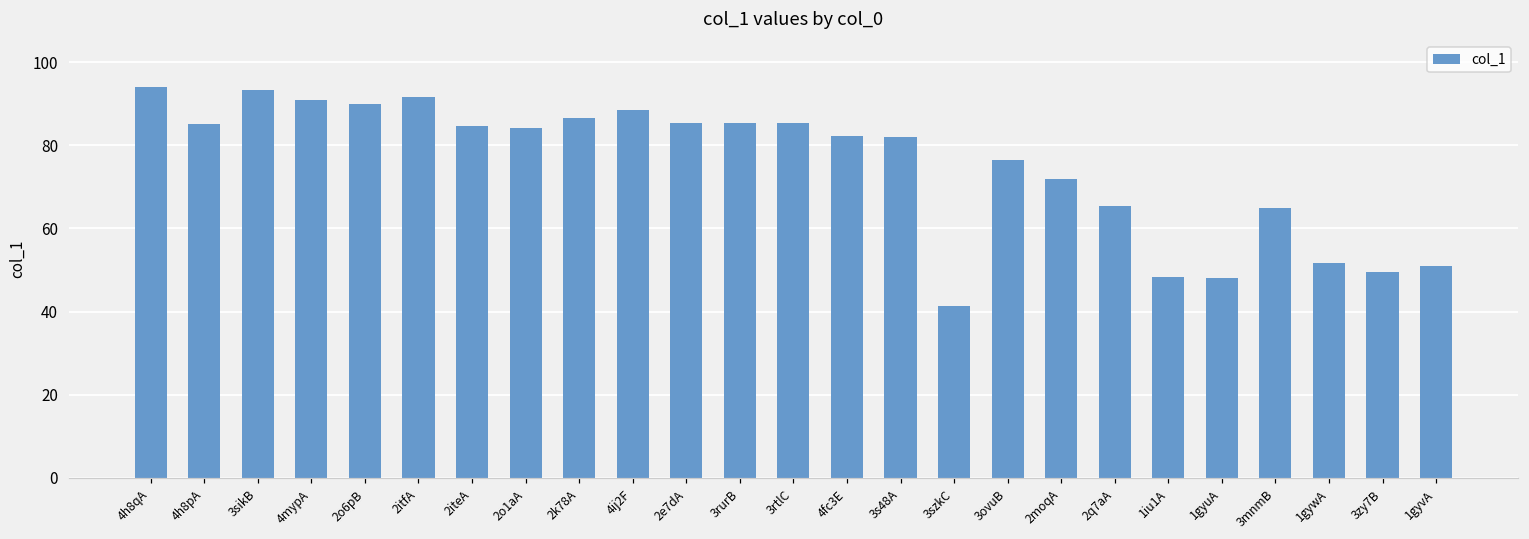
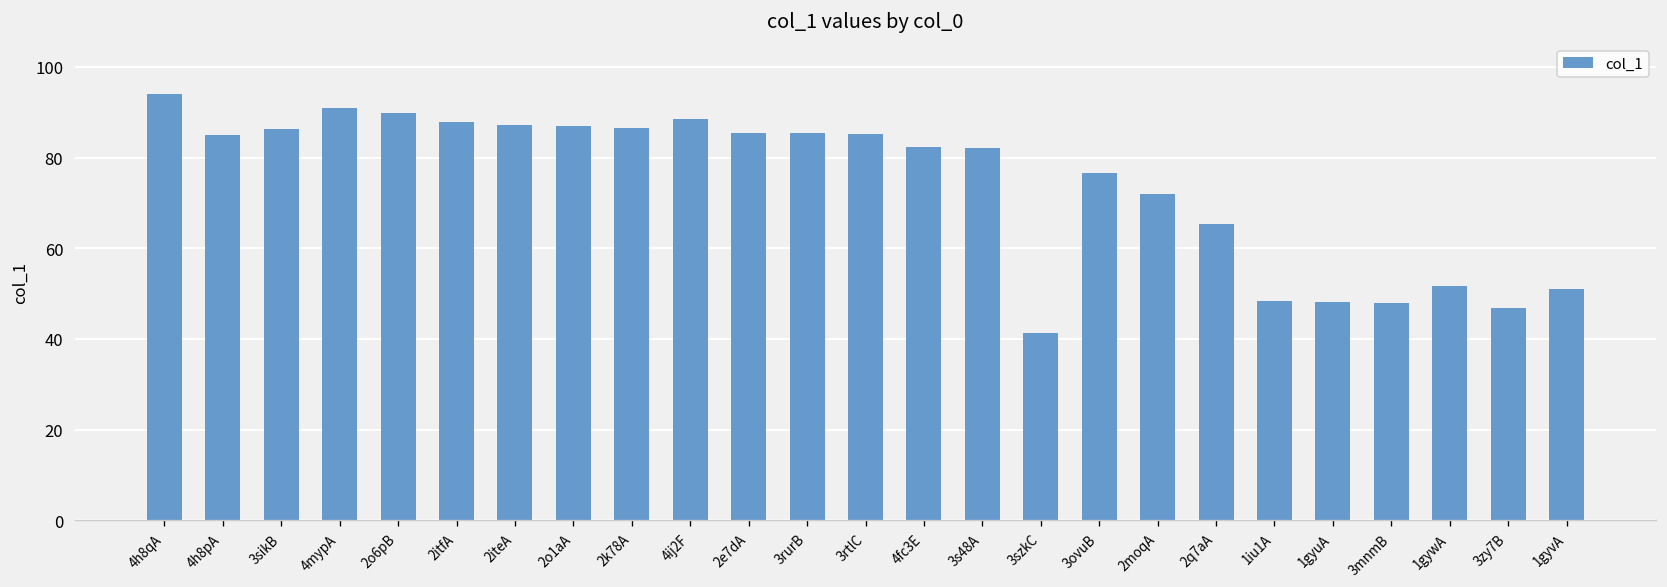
3sikB: 93 -> 86
2itfA: 92 -> 88
2iteA: 85 -> 87
2o1aA: 84 -> 87
3mnmB: 65 -> 48
3zy7B: 50 -> 47
